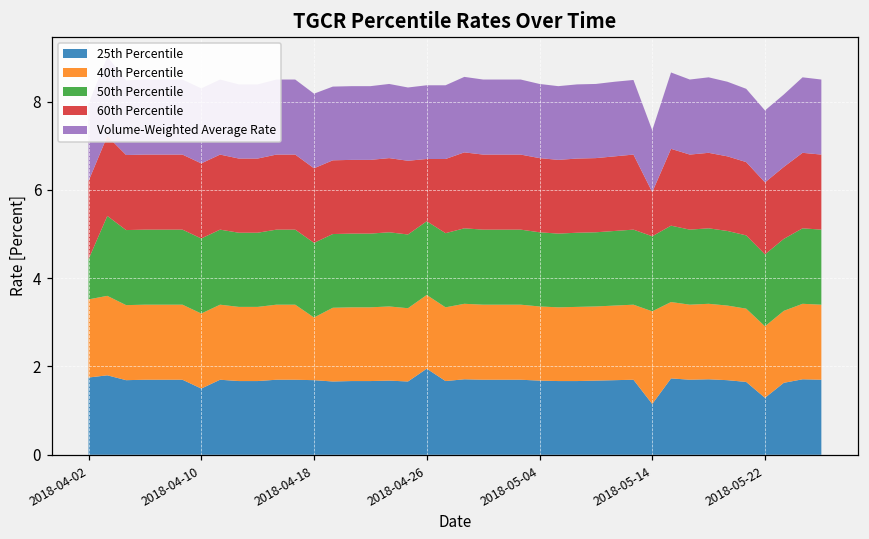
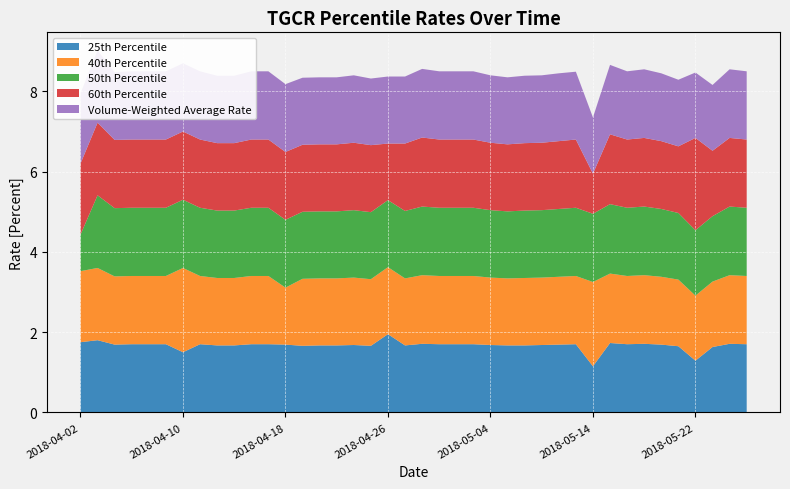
40th Percentile, 2018-04-10: 1.7 -> 2.1
60th Percentile, 2018-05-22: 1.6 -> 2.3
